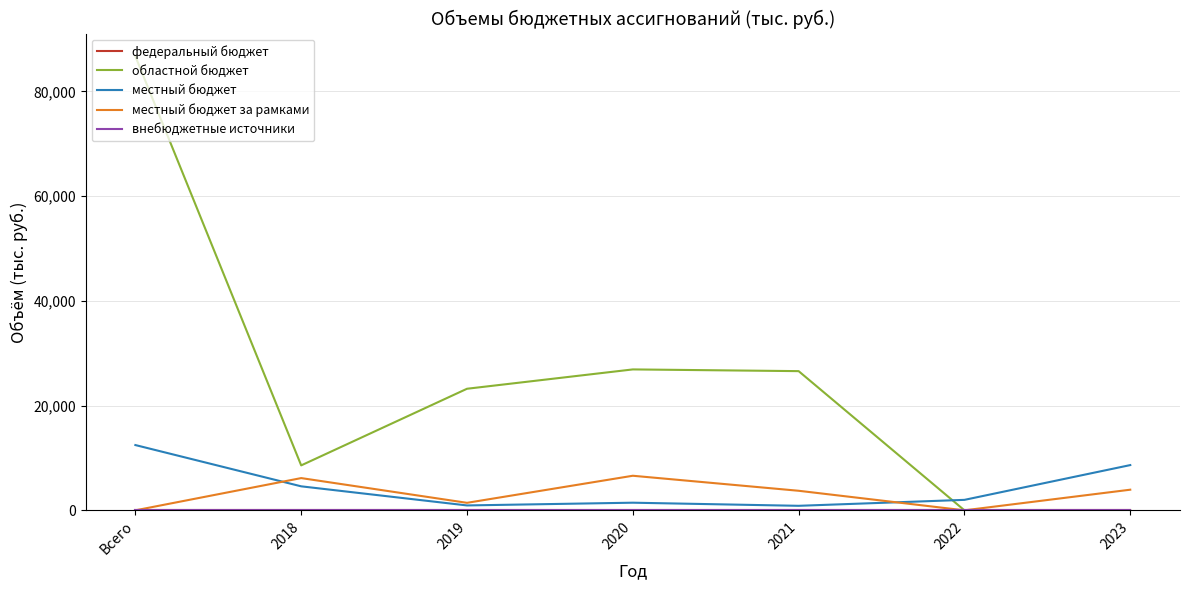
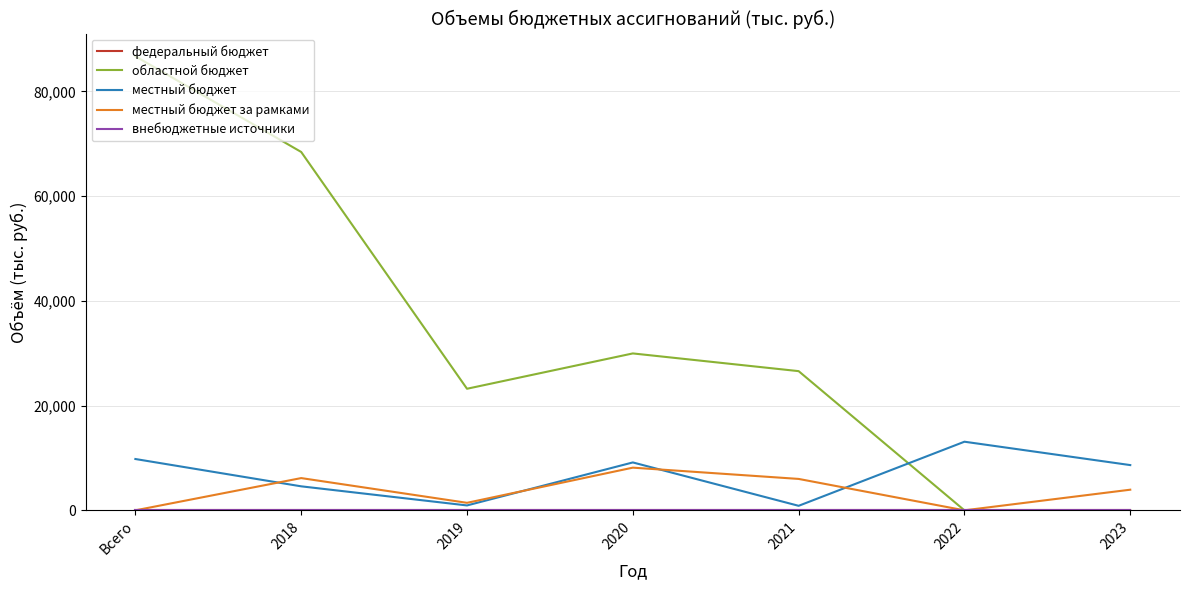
местный бюджет, Всего: 12,000 -> 10,000
областной бюджет, 2018: 9,000 -> 68,000
областной бюджет, 2020: 27,000 -> 30,000
местный бюджет, 2020: 1,000 -> 9,000
местный бюджет за рамками, 2020: 7,000 -> 8,000
местный бюджет за рамками, 2021: 4,000 -> 6,000
местный бюджет, 2022: 2,000 -> 13,000
